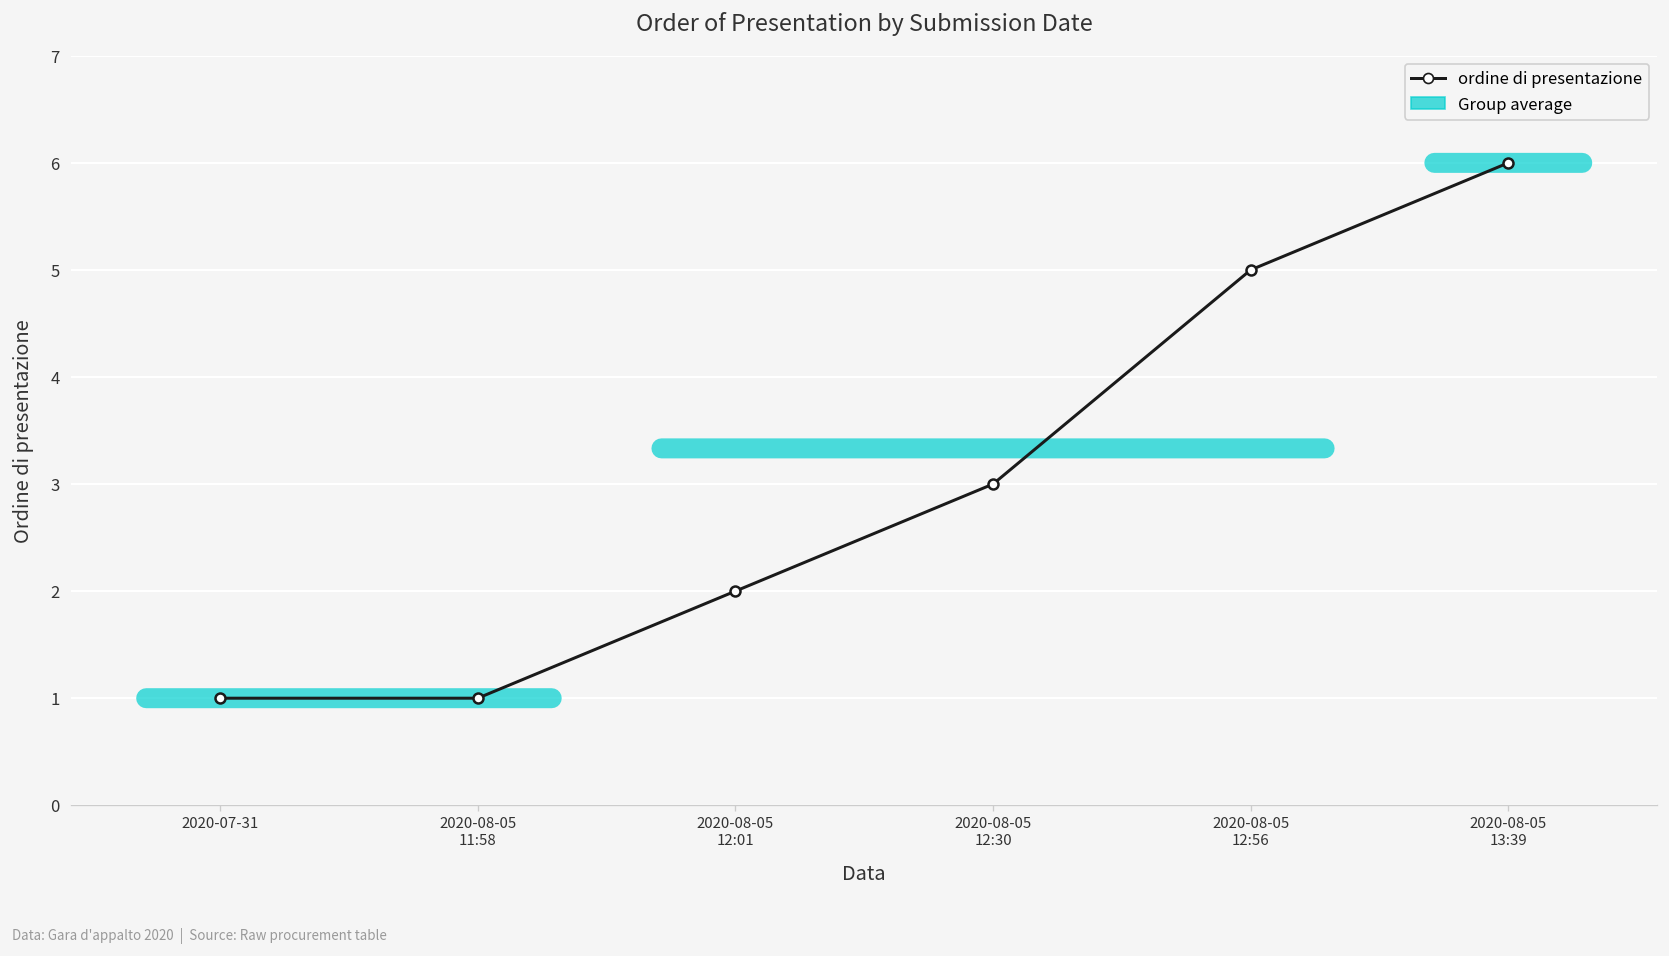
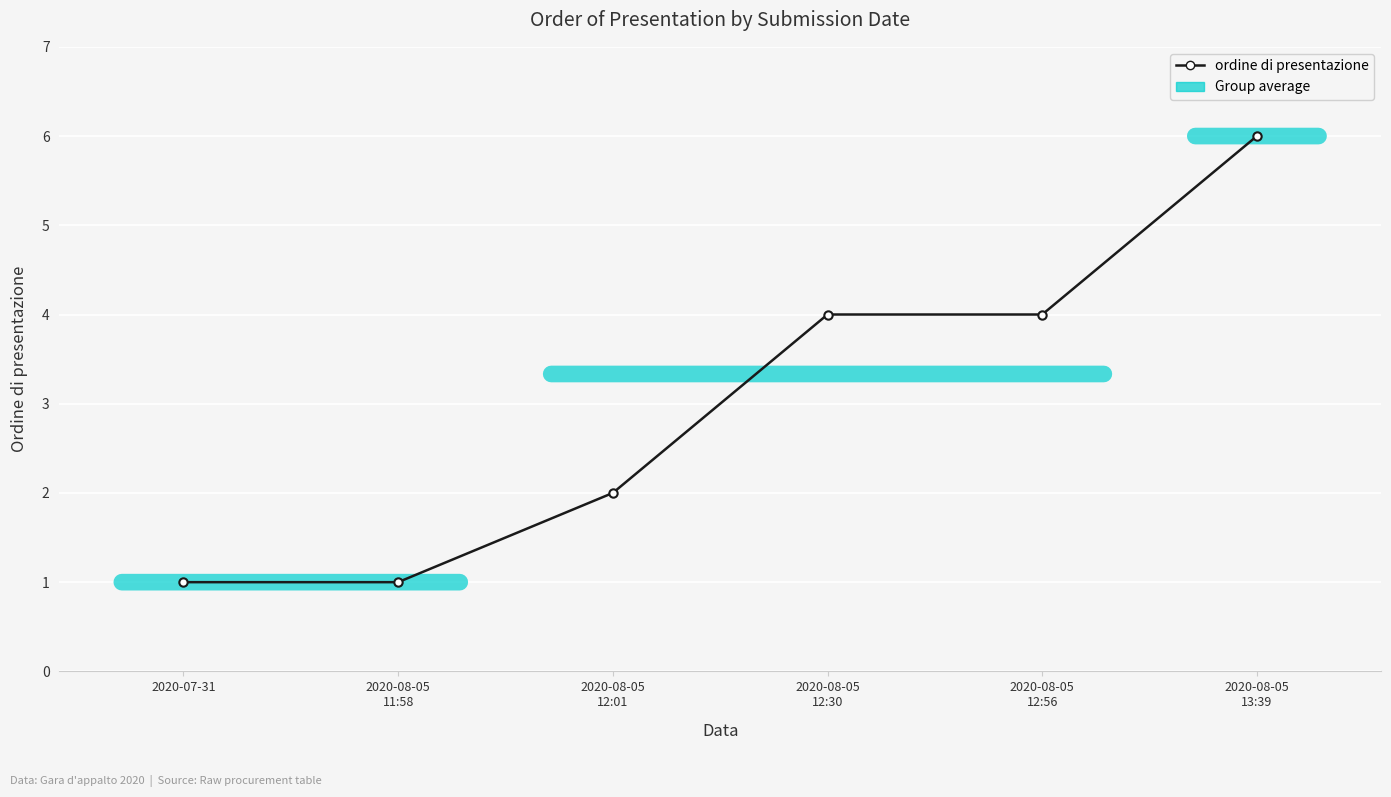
2020-08-05 12:30: 3 -> 4
2020-08-05 12:56: 5 -> 4
